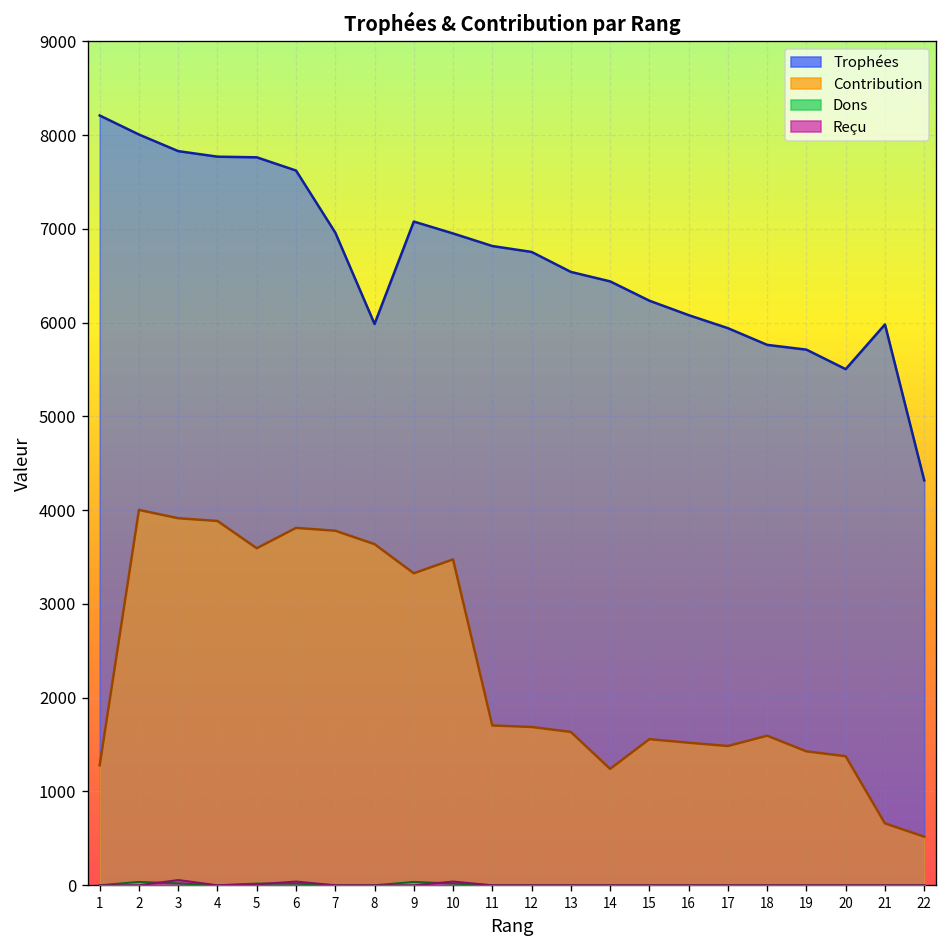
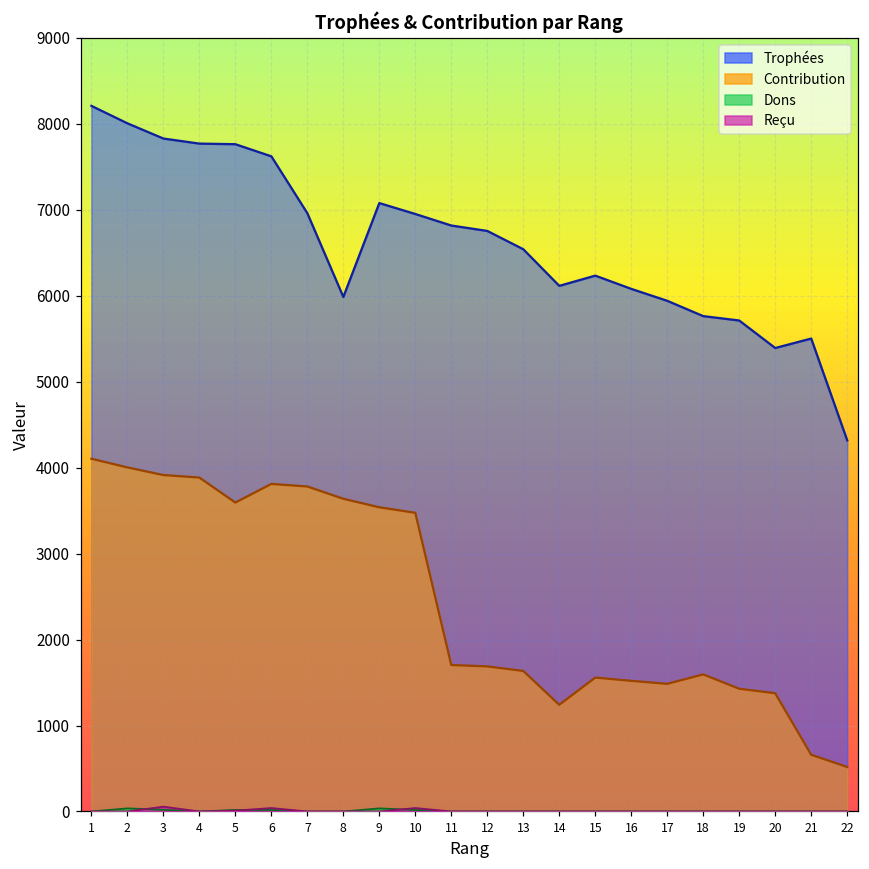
Contribution, 1: 1300 -> 4100
Contribution, 9: 3300 -> 3500
Trophées, 14: 6400 -> 6100
Trophées, 20: 5500 -> 5400
Trophées, 21: 6000 -> 5500
